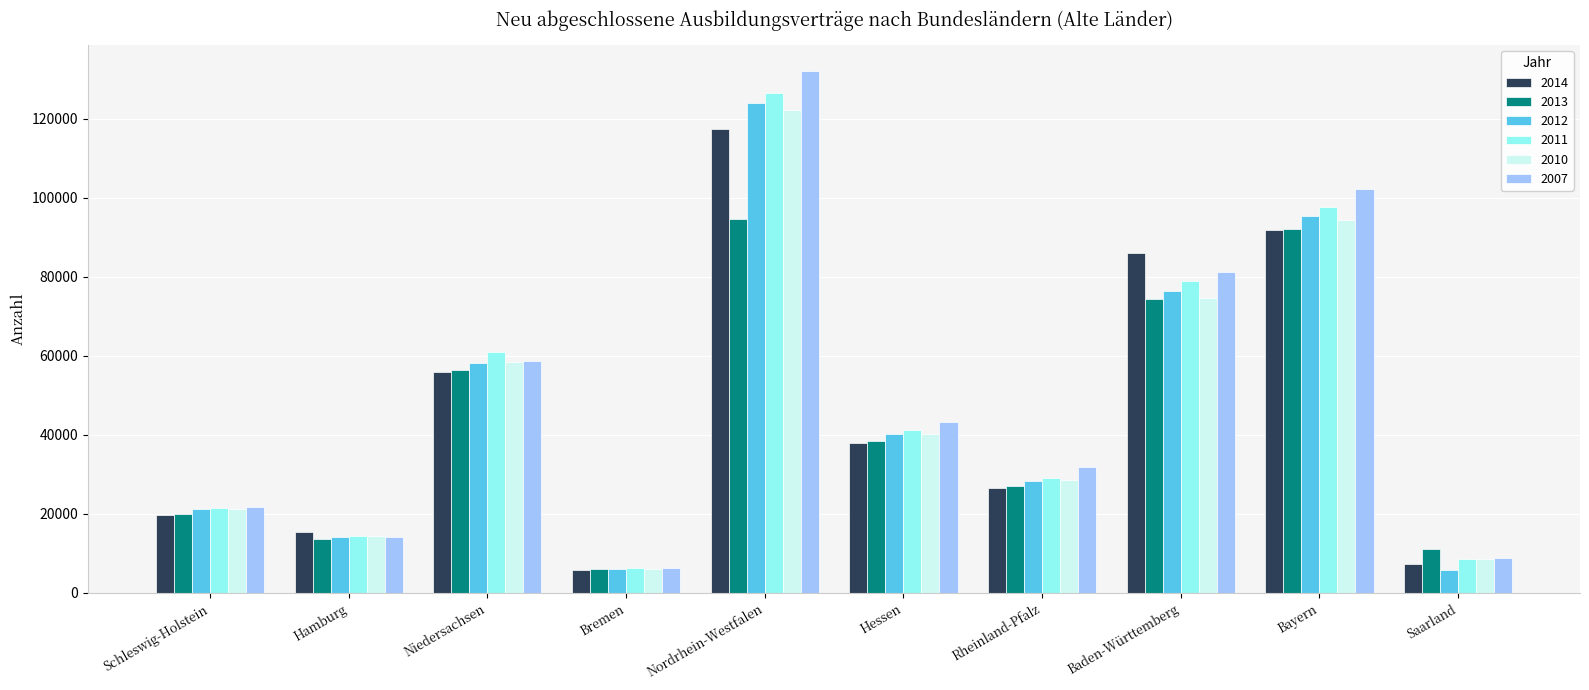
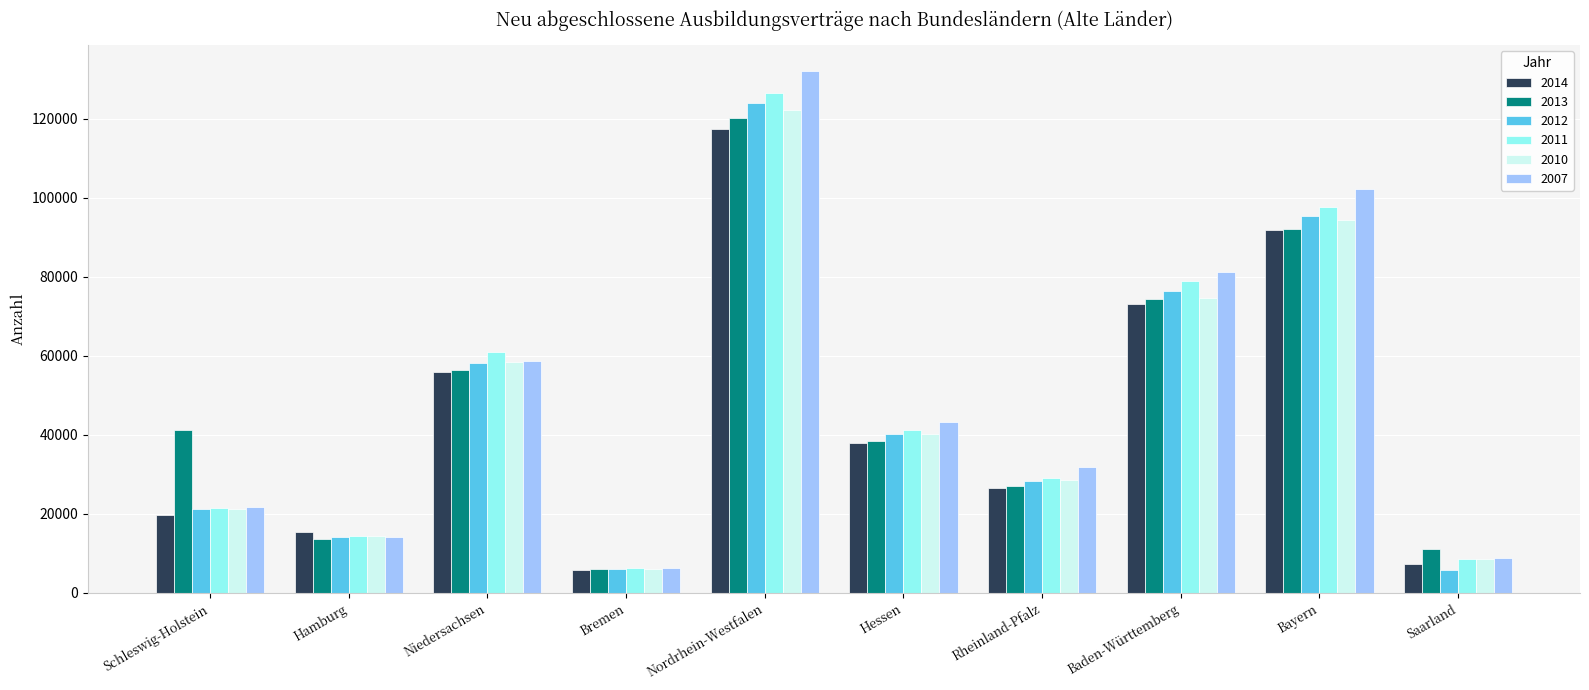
2013, Schleswig-Holstein: 20000 -> 41000
2013, Nordrhein-Westfalen: 95000 -> 120000
2014, Baden-Württemberg: 86000 -> 73000
